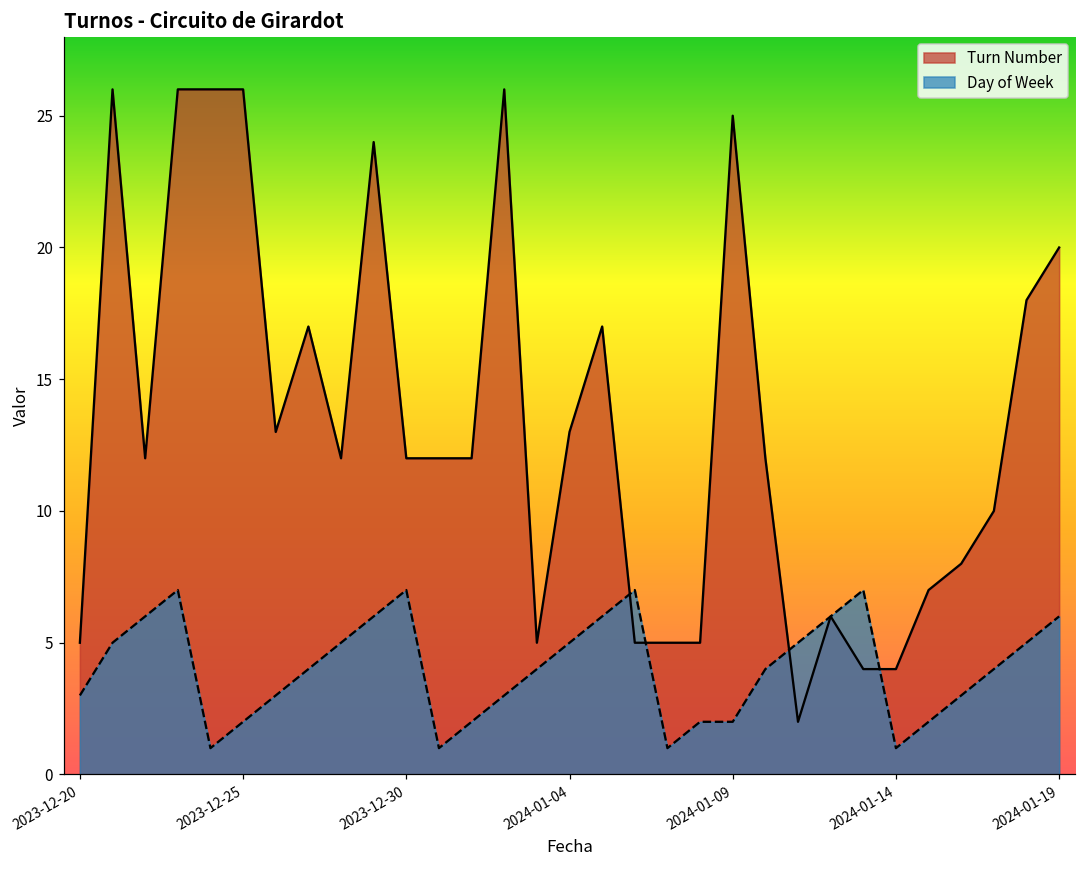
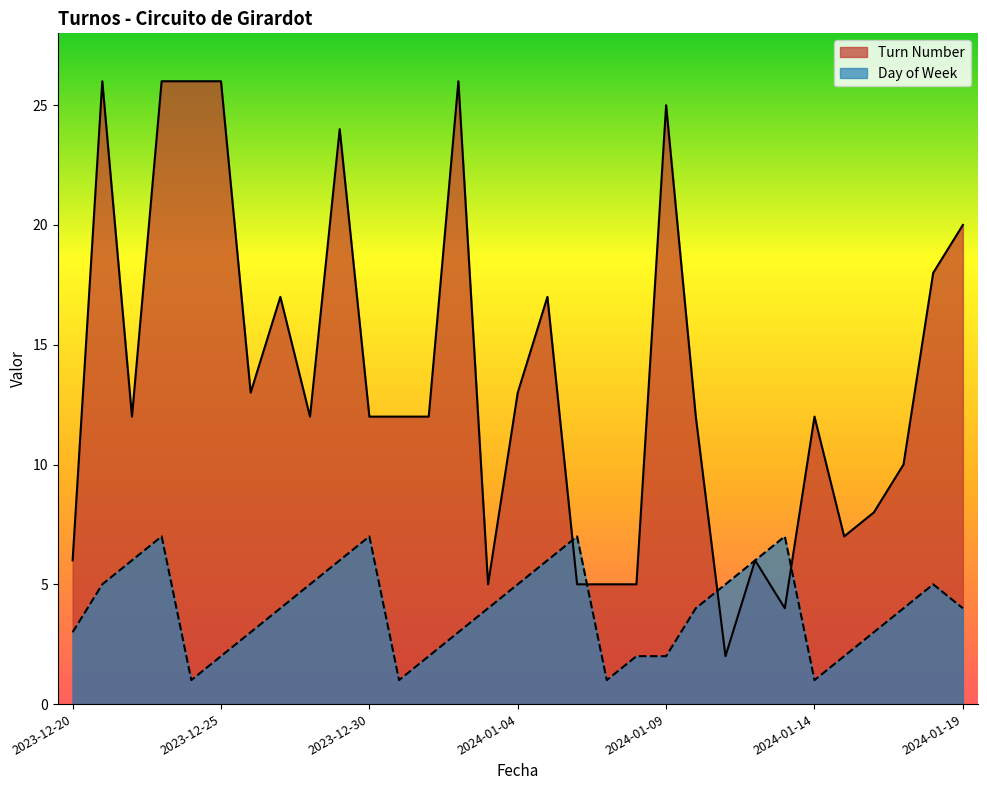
Turn Number, 2023-12-20: 5 -> 6
Turn Number, 2024-01-14: 4 -> 12
Day of Week, 2024-01-19: 6 -> 4
